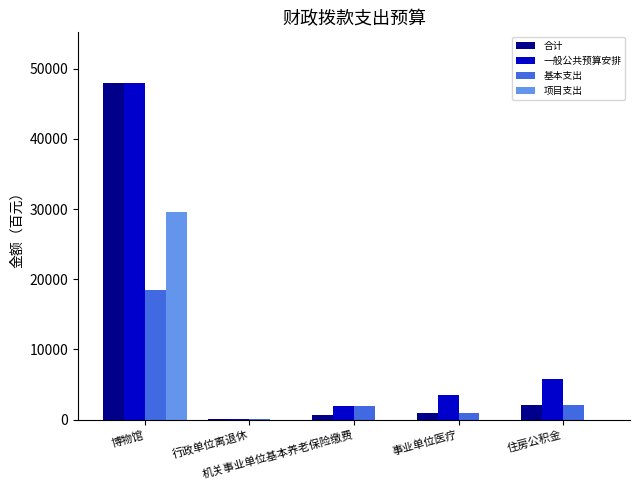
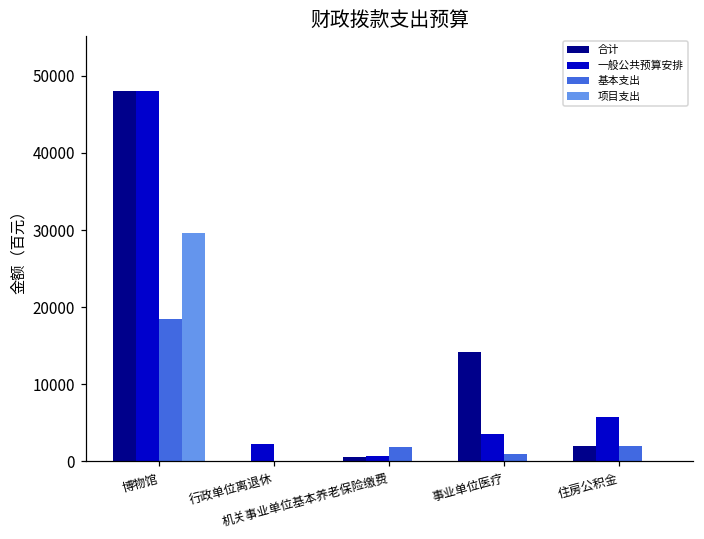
一般公共预算安排, 行政单位离退休: 0 -> 2000
一般公共预算安排, 机关事业单位基本养老保险缴费: 2000 -> 1000
合计, 事业单位医疗: 1000 -> 14000
